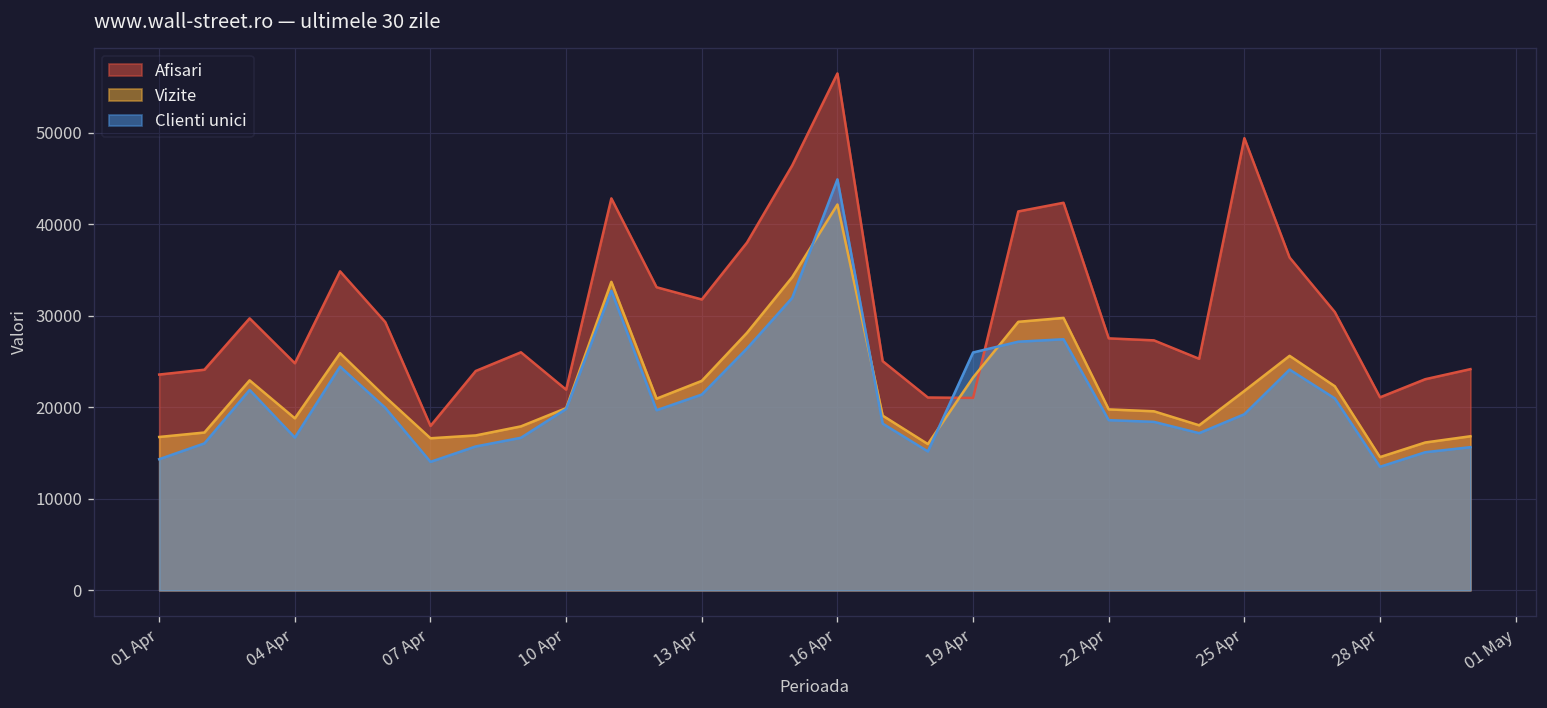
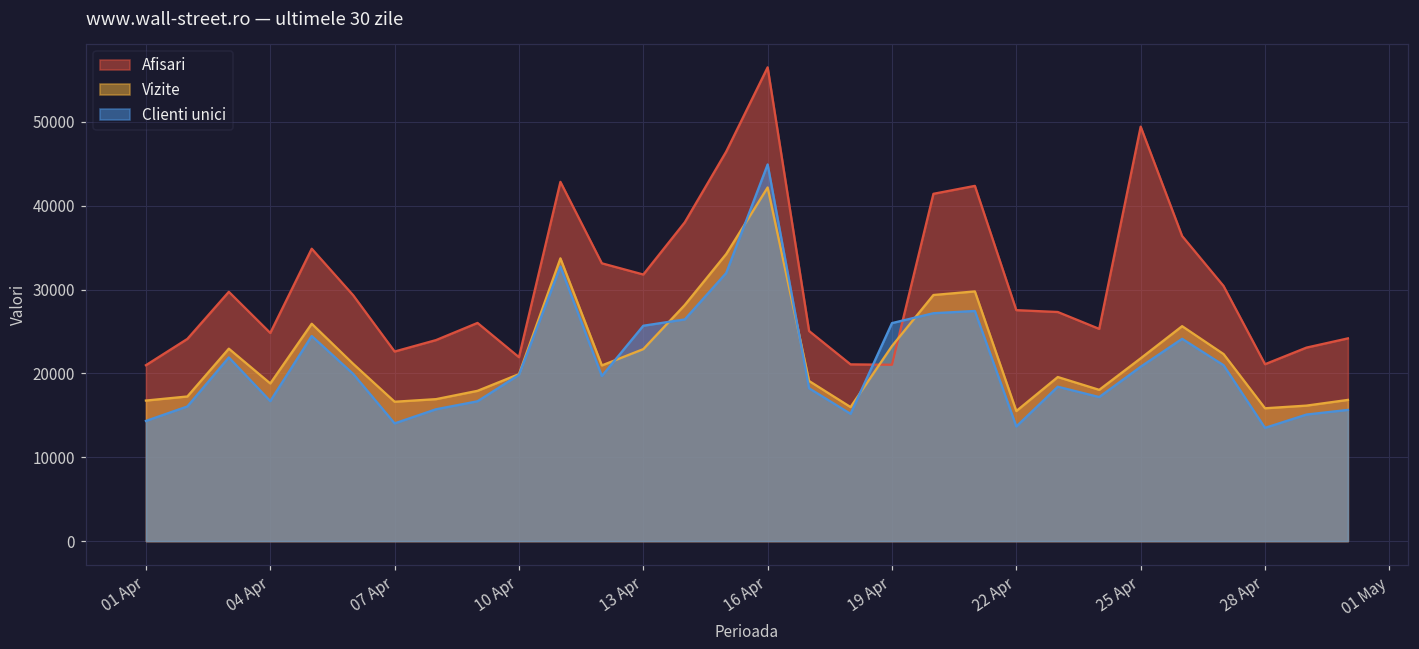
Afisari, 01 Apr: 24000 -> 21000
Afisari, 07 Apr: 18000 -> 23000
Clienti unici, 13 Apr: 21000 -> 26000
Vizite, 22 Apr: 20000 -> 16000
Clienti unici, 22 Apr: 19000 -> 14000
Clienti unici, 25 Apr: 19000 -> 21000
Vizite, 28 Apr: 15000 -> 16000
